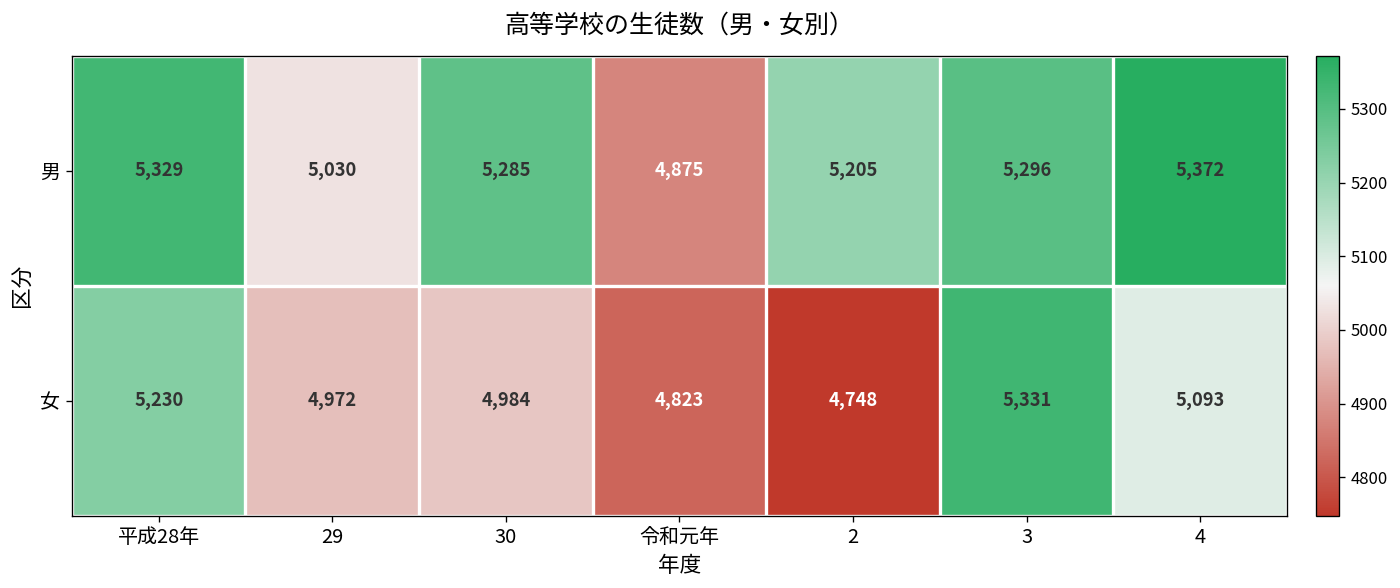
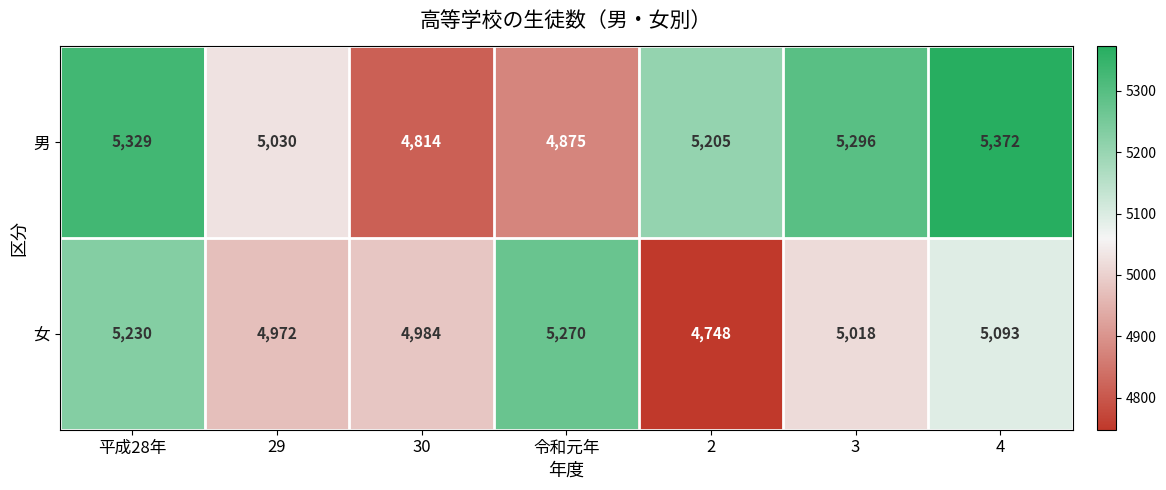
男, 30: 5,285 -> 4,814
女, 令和元年: 4,823 -> 5,270
女, 3: 5,331 -> 5,018
